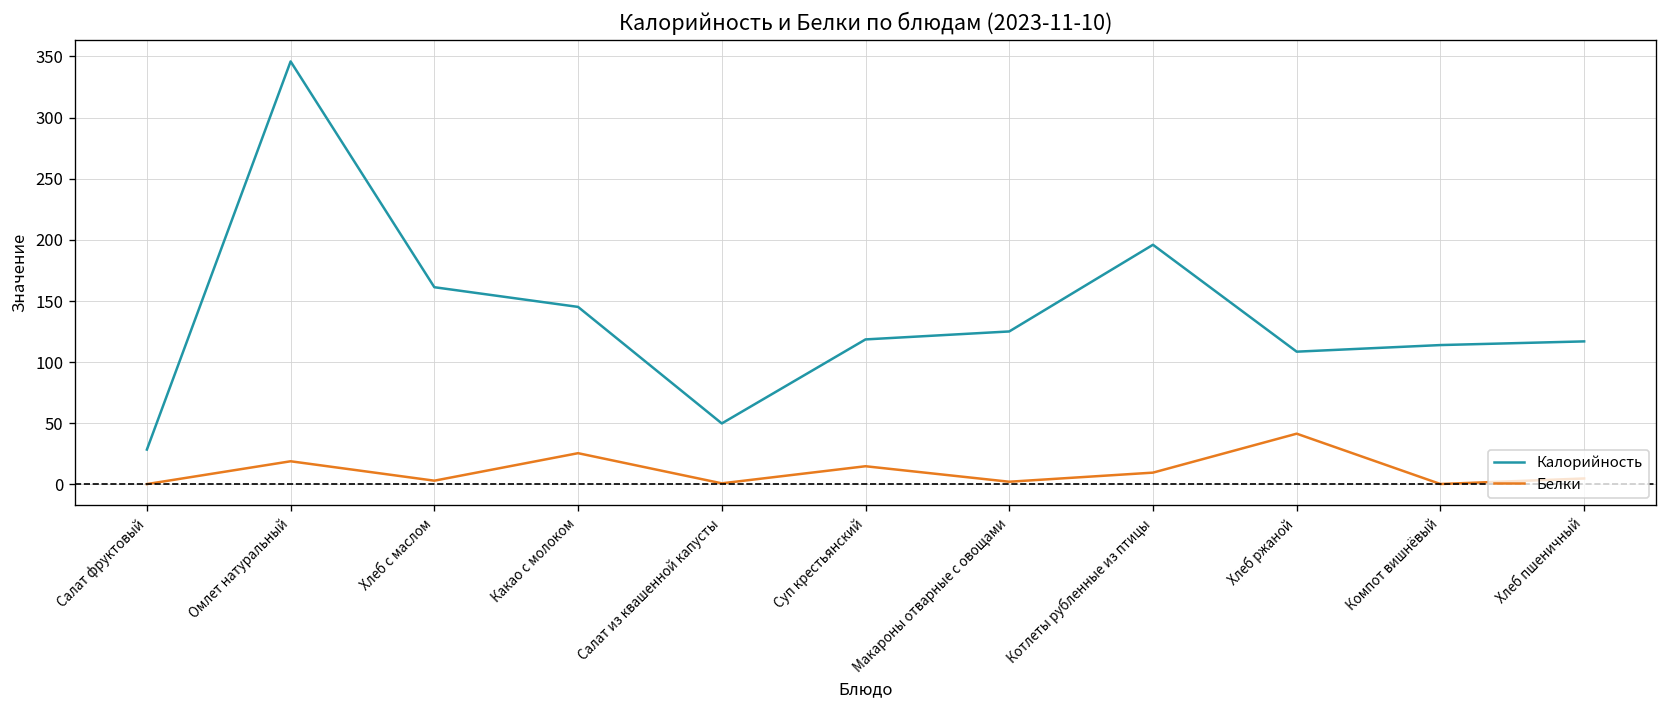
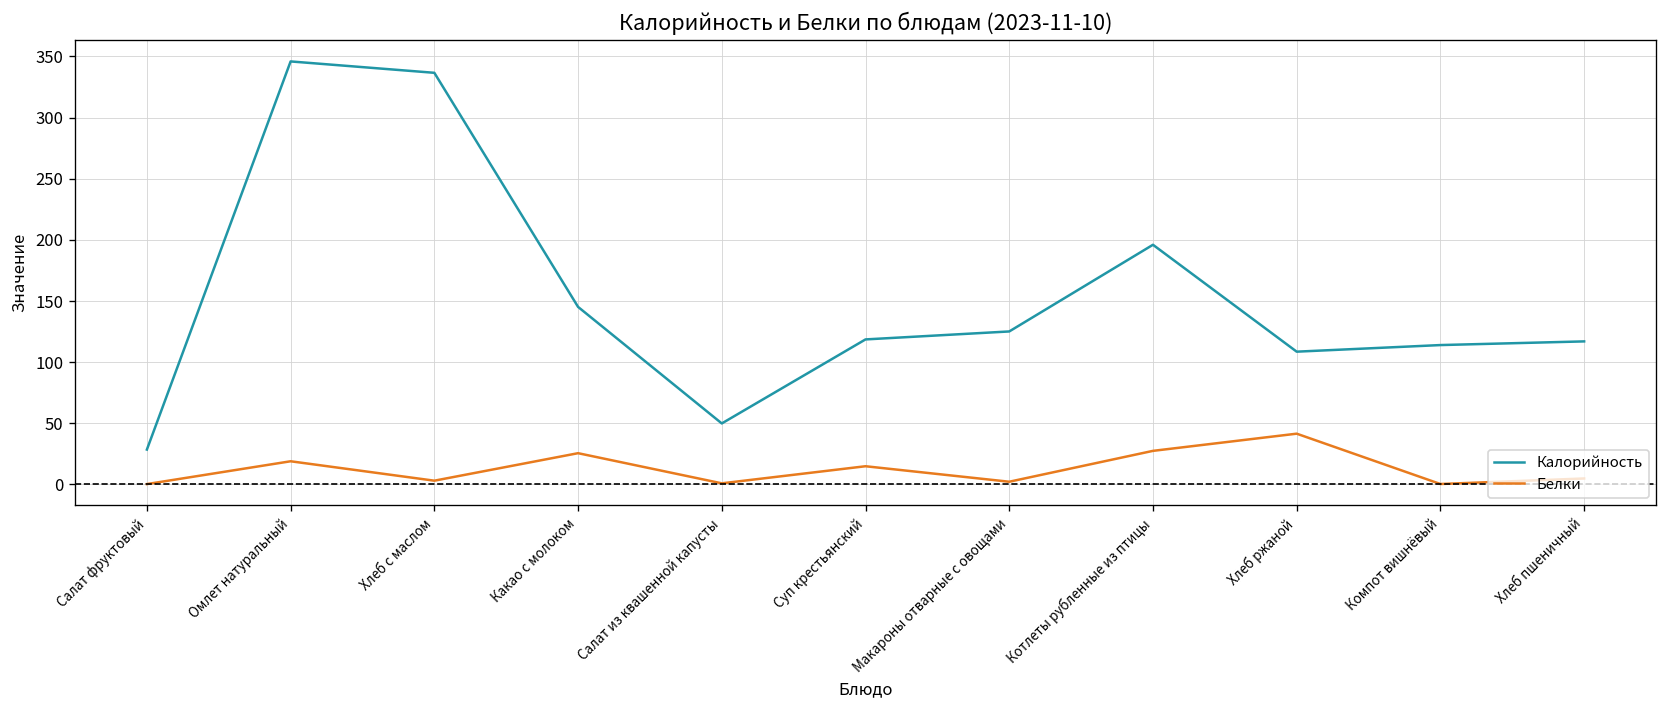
Калорийность, Хлеб с маслом: 161 -> 337
Белки, Котлеты рубленные из птицы: 10 -> 28
